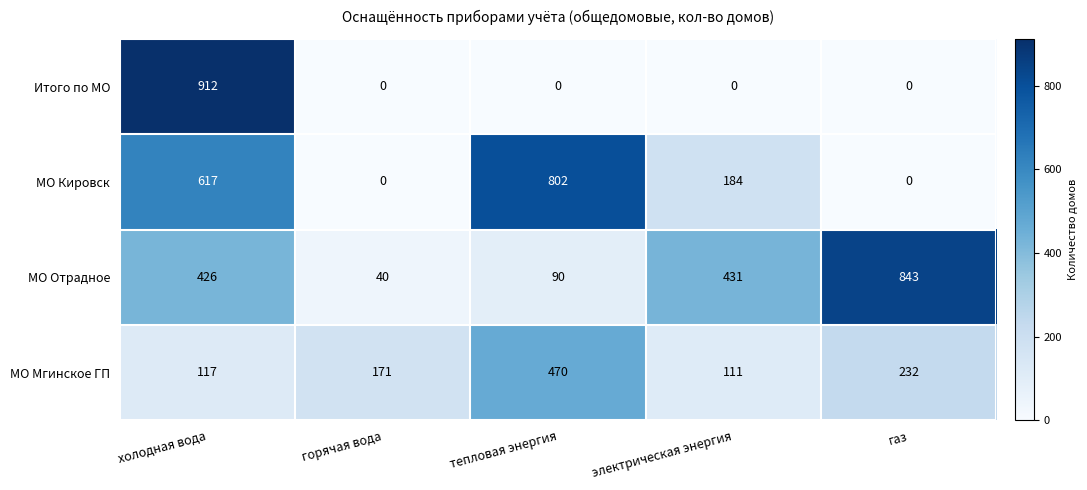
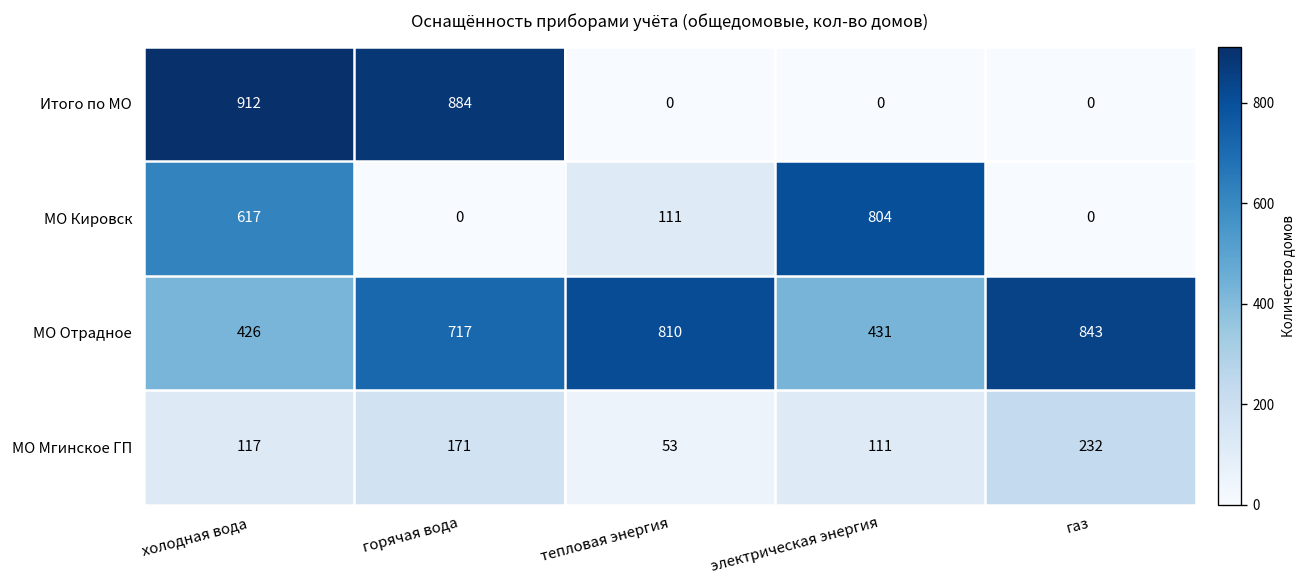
Итого по МО, горячая вода: 0 -> 884
МО Кировск, тепловая энергия: 802 -> 111
МО Кировск, электрическая энергия: 184 -> 804
МО Отрадное, горячая вода: 40 -> 717
МО Отрадное, тепловая энергия: 90 -> 810
МО Мгинское ГП, тепловая энергия: 470 -> 53
